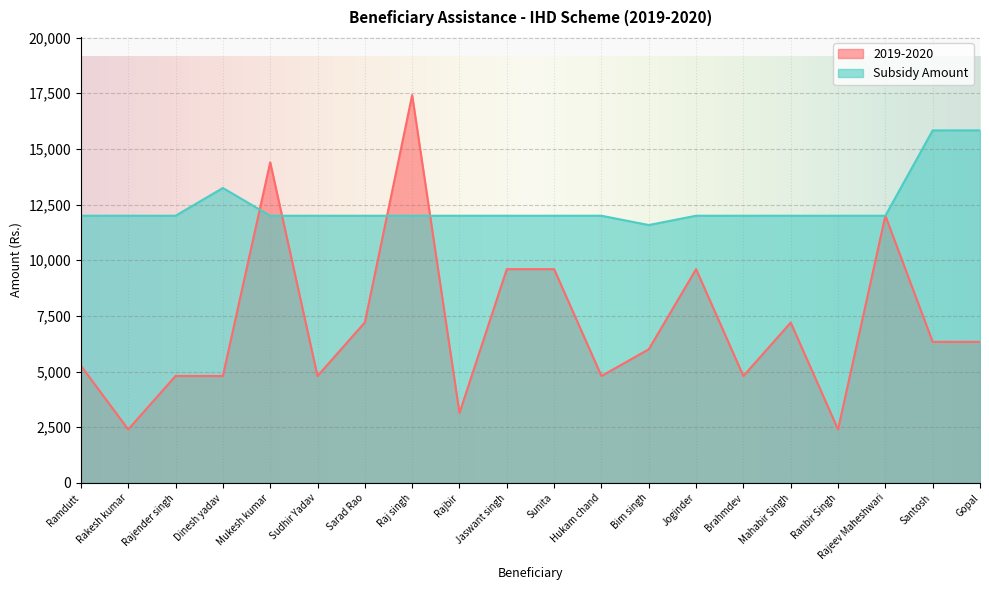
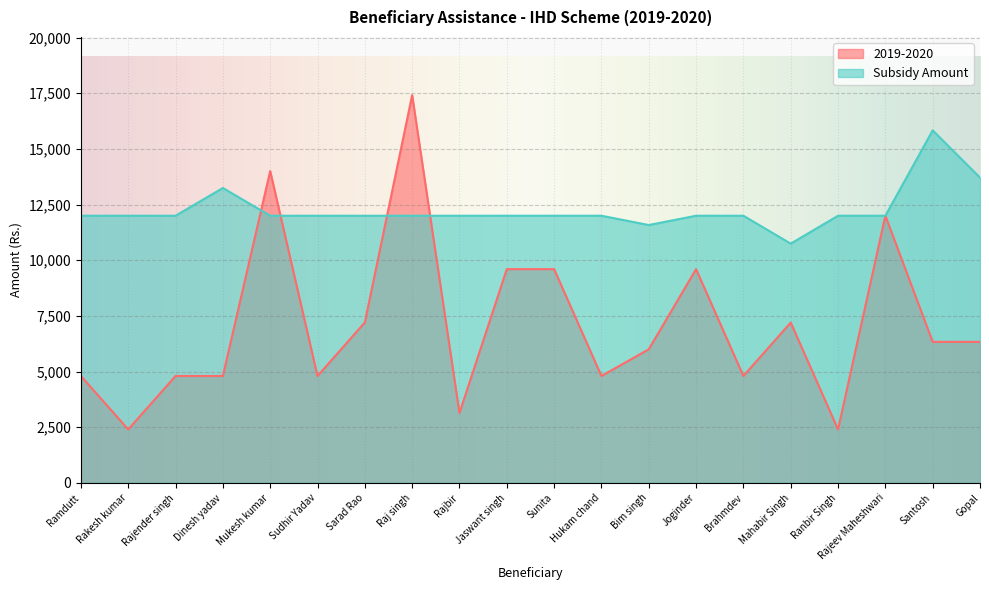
2019-2020, Ramdutt: 5,300 -> 4,800
2019-2020, Mukesh kumar: 14,400 -> 14,000
Subsidy Amount, Mahabir Singh: 12,000 -> 10,700
Subsidy Amount, Gopal: 15,800 -> 13,700
